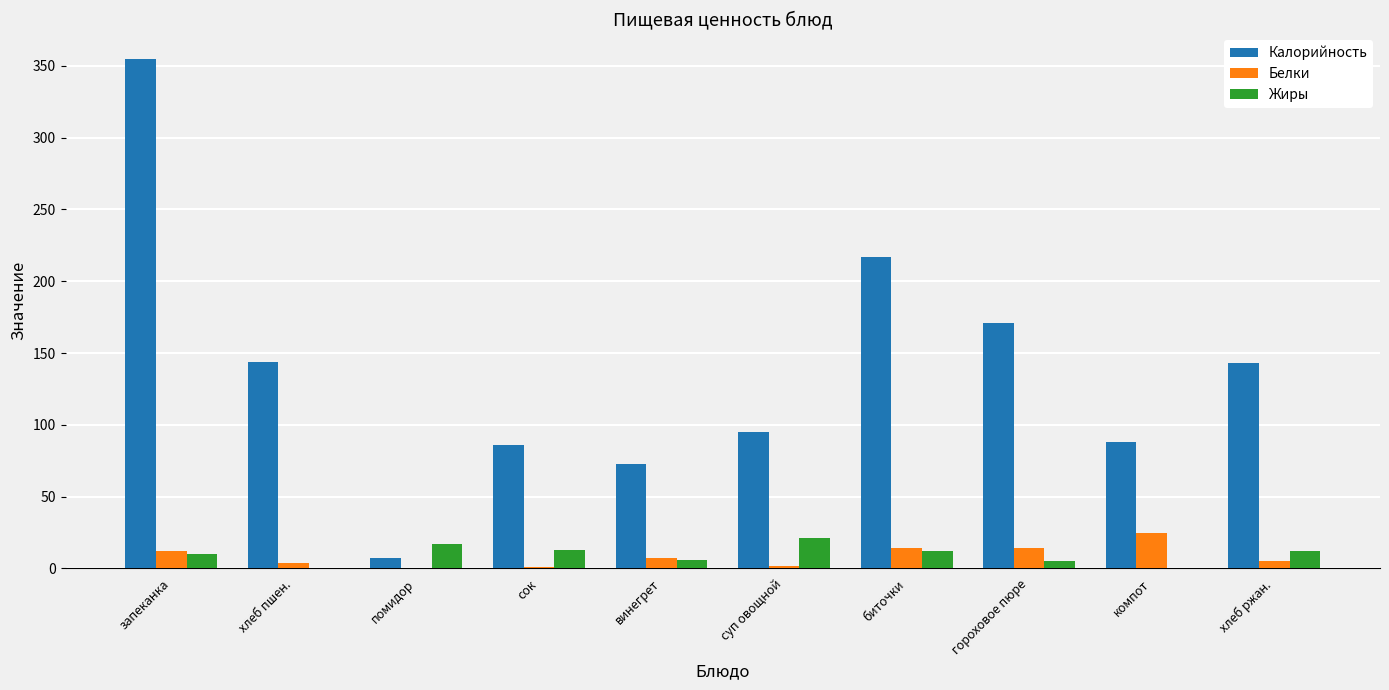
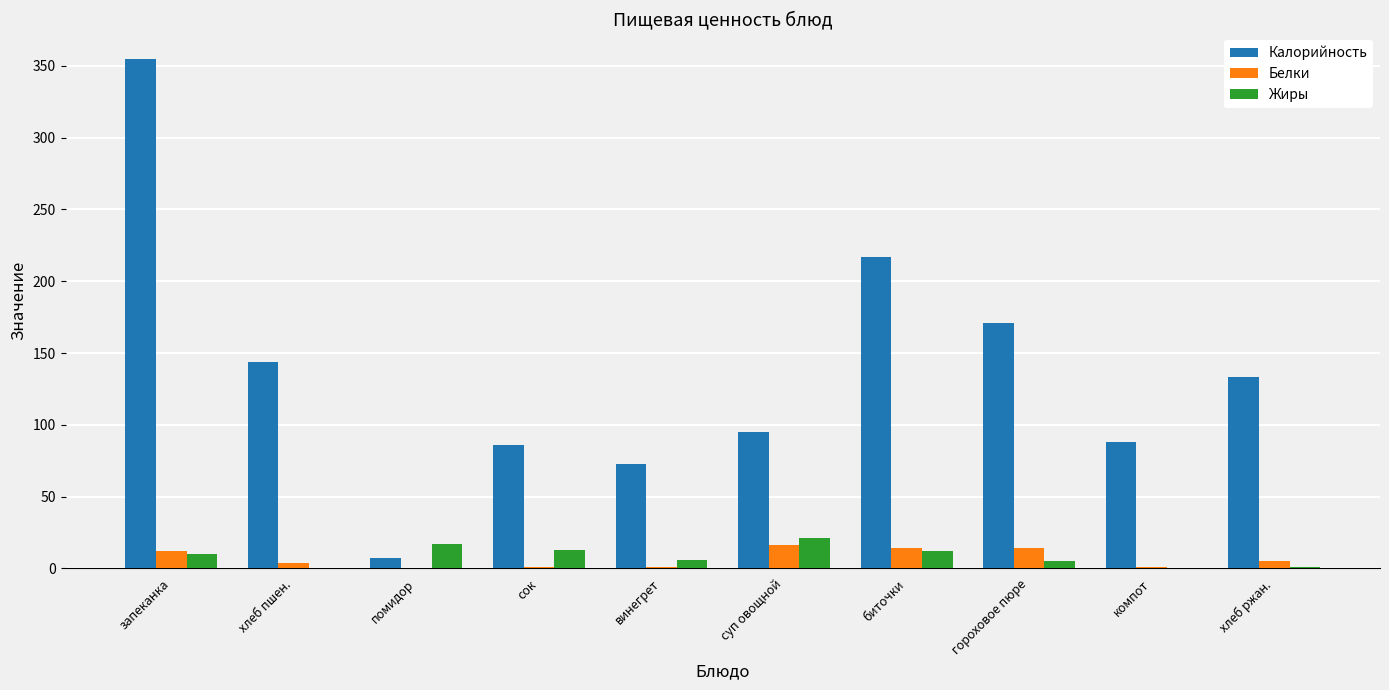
Белки, винегрет: 7 -> 1
Белки, суп овощной: 2 -> 16
Белки, компот: 25 -> 1
Калорийность, хлеб ржан.: 143 -> 133
Жиры, хлеб ржан.: 12 -> 1
